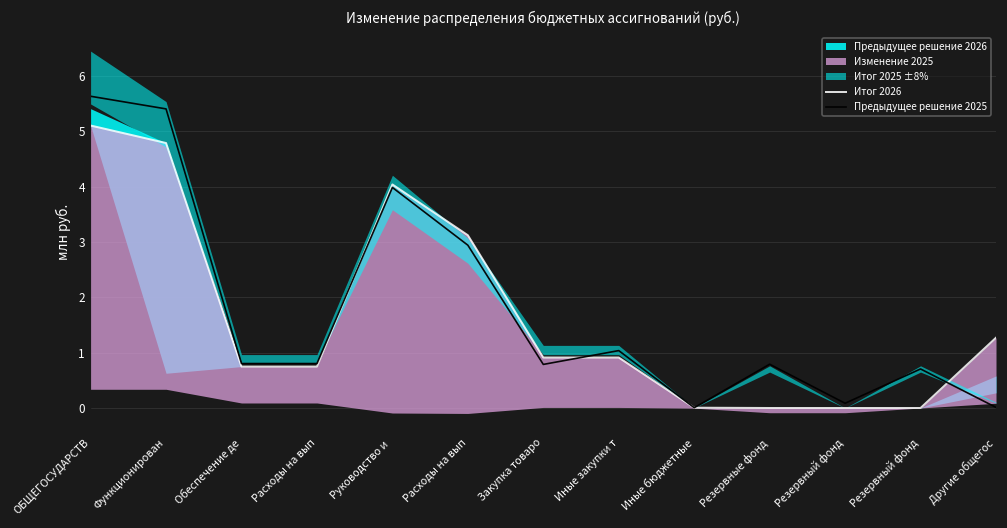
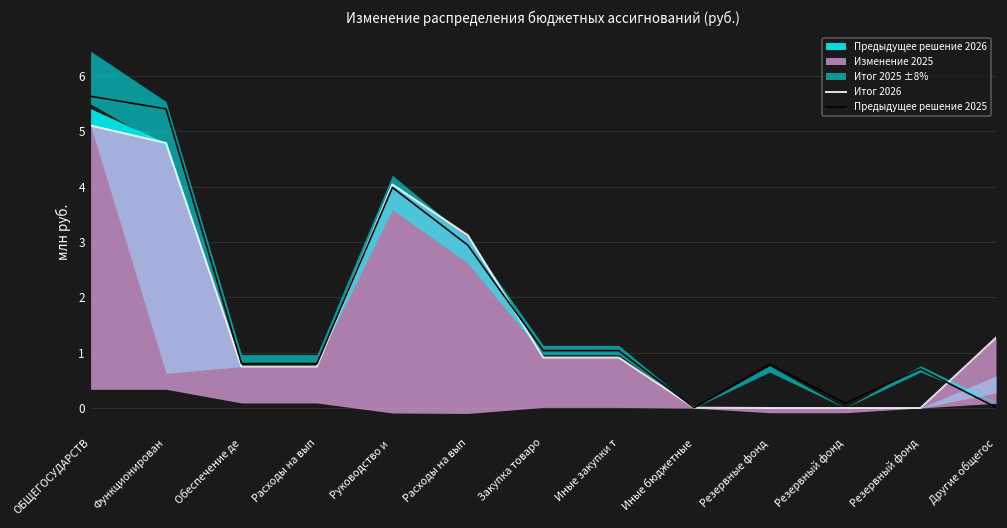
Предыдущее решение 2025, Закупка товаро: 0.8 -> 1.0
